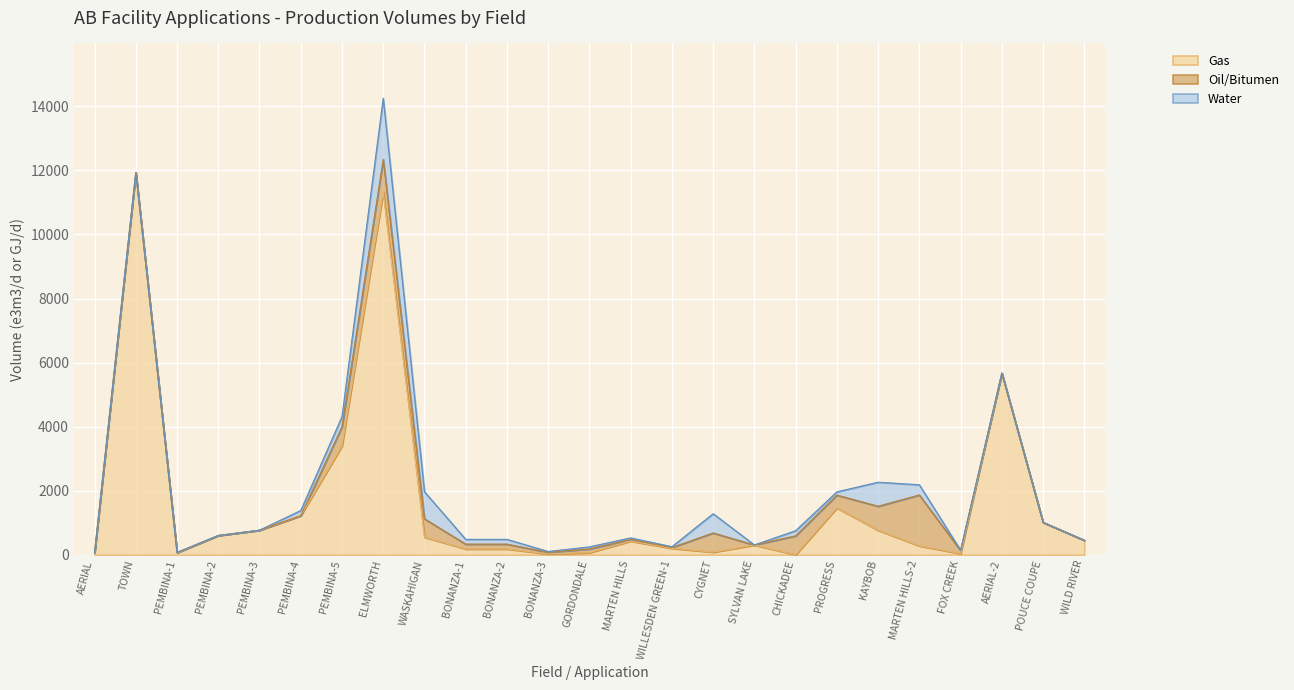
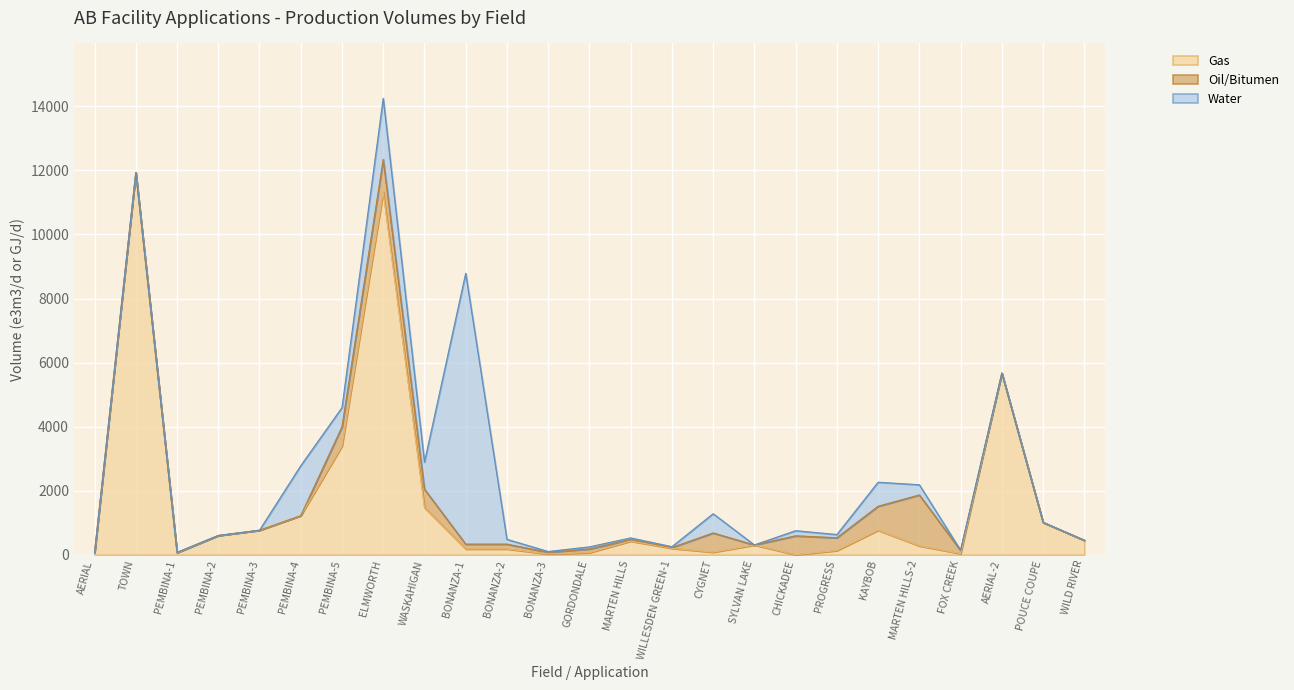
Water, PEMBINA-4: 200 -> 1600
Water, PEMBINA-5: 300 -> 600
Gas, WASKAHIGAN: 600 -> 1500
Water, BONANZA-1: 200 -> 8500
Gas, PROGRESS: 1500 -> 100
